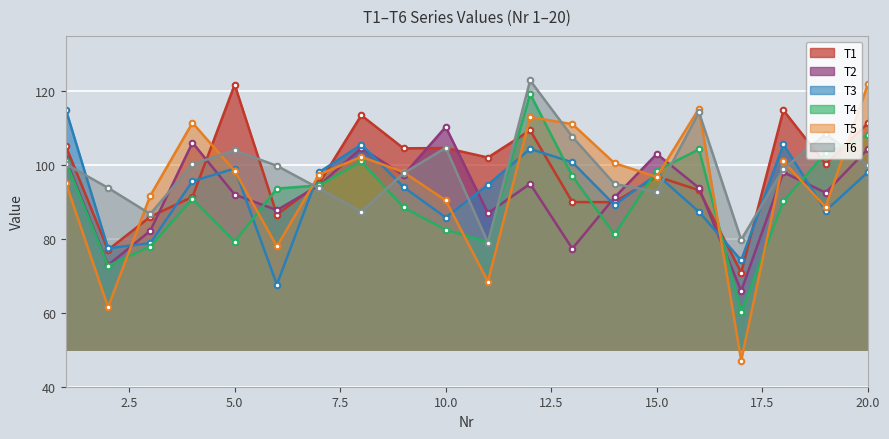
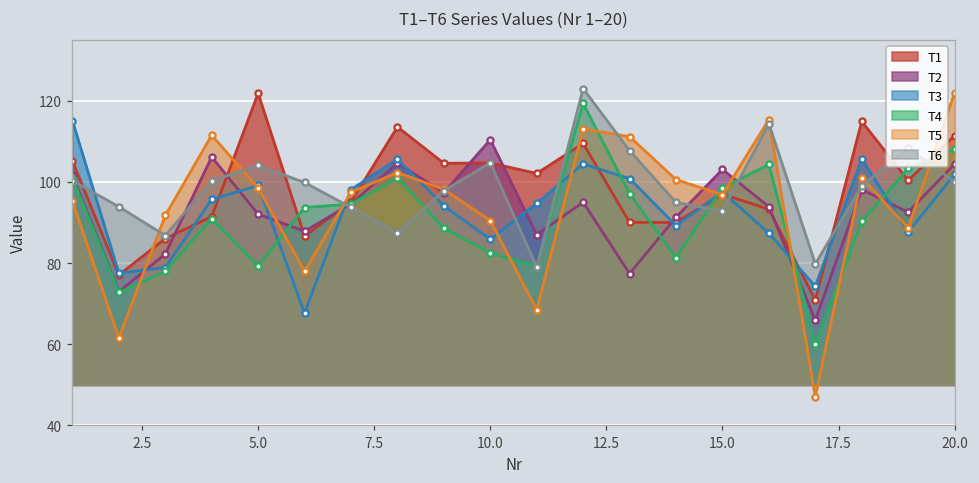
T3, 20.0: 98 -> 102
